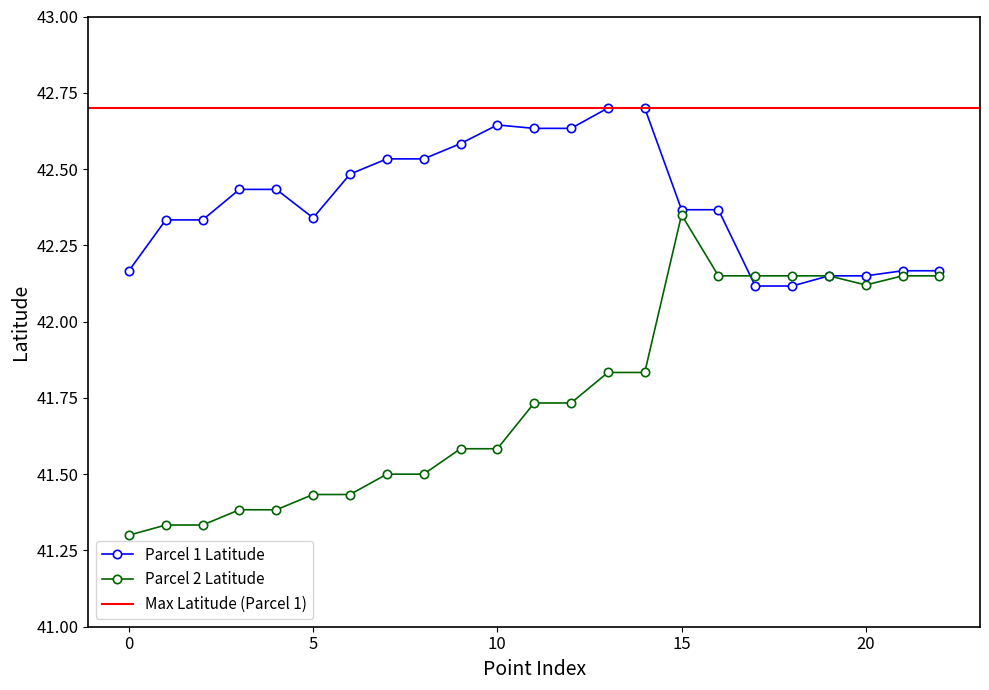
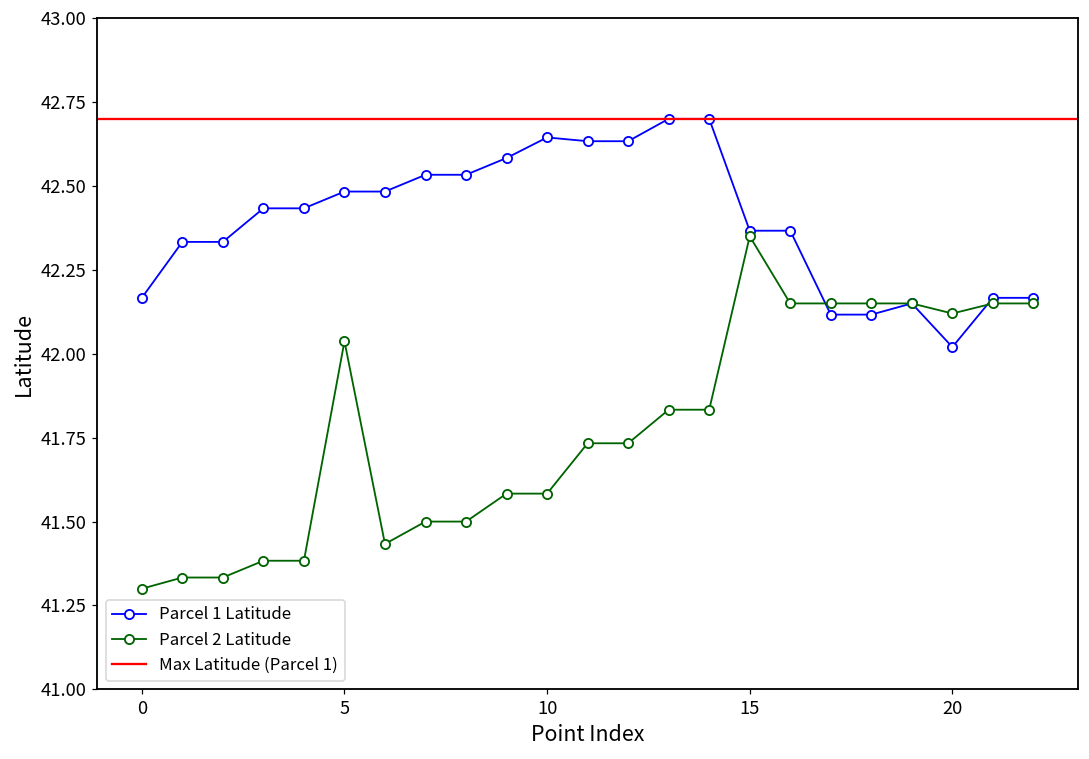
Parcel 1 Latitude, 5: 42.34 -> 42.48
Parcel 2 Latitude, 5: 41.43 -> 42.04
Parcel 1 Latitude, 20: 42.15 -> 42.02
